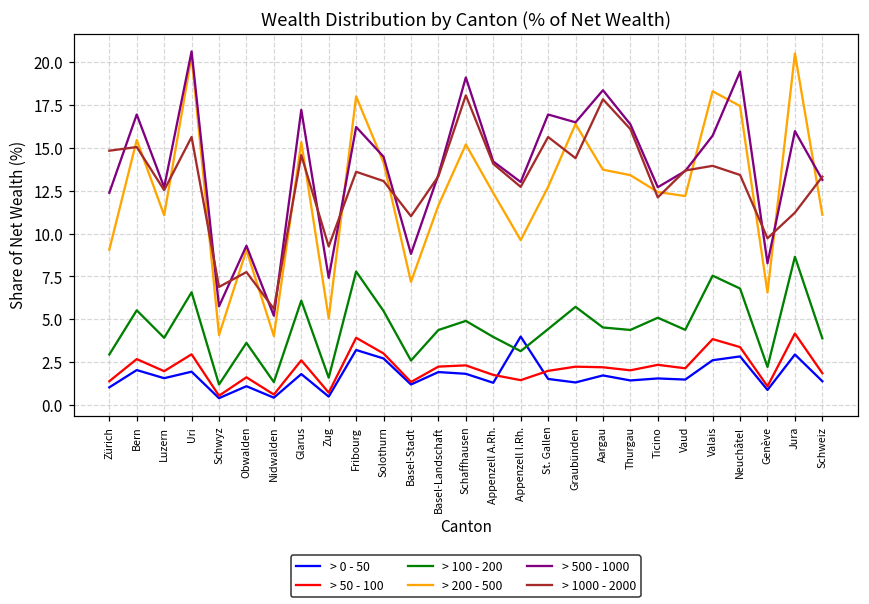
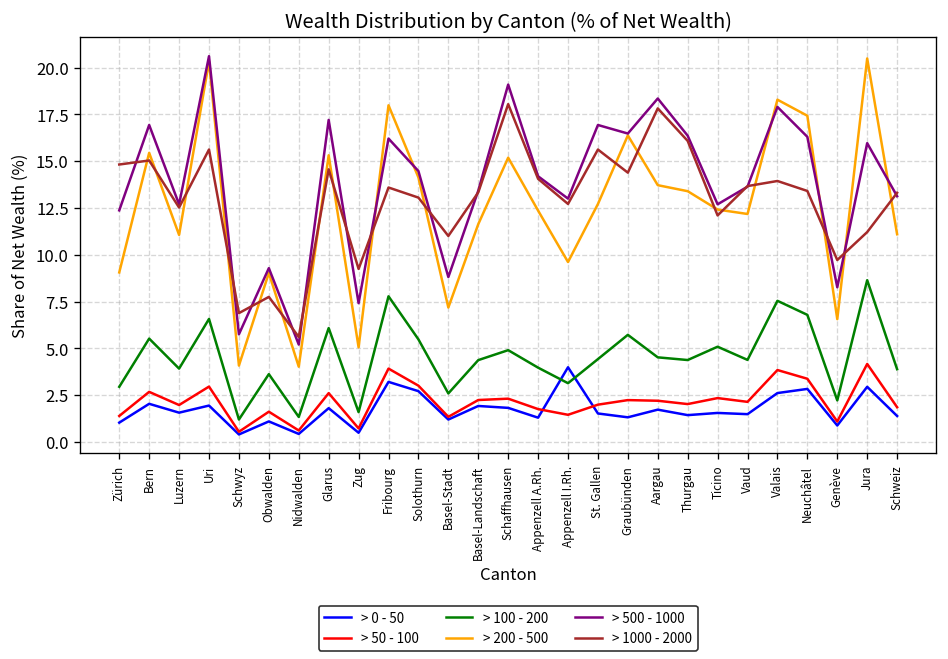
> 500 - 1000, Valais: 15.7 -> 17.9
> 500 - 1000, Neuchâtel: 19.4 -> 16.3
